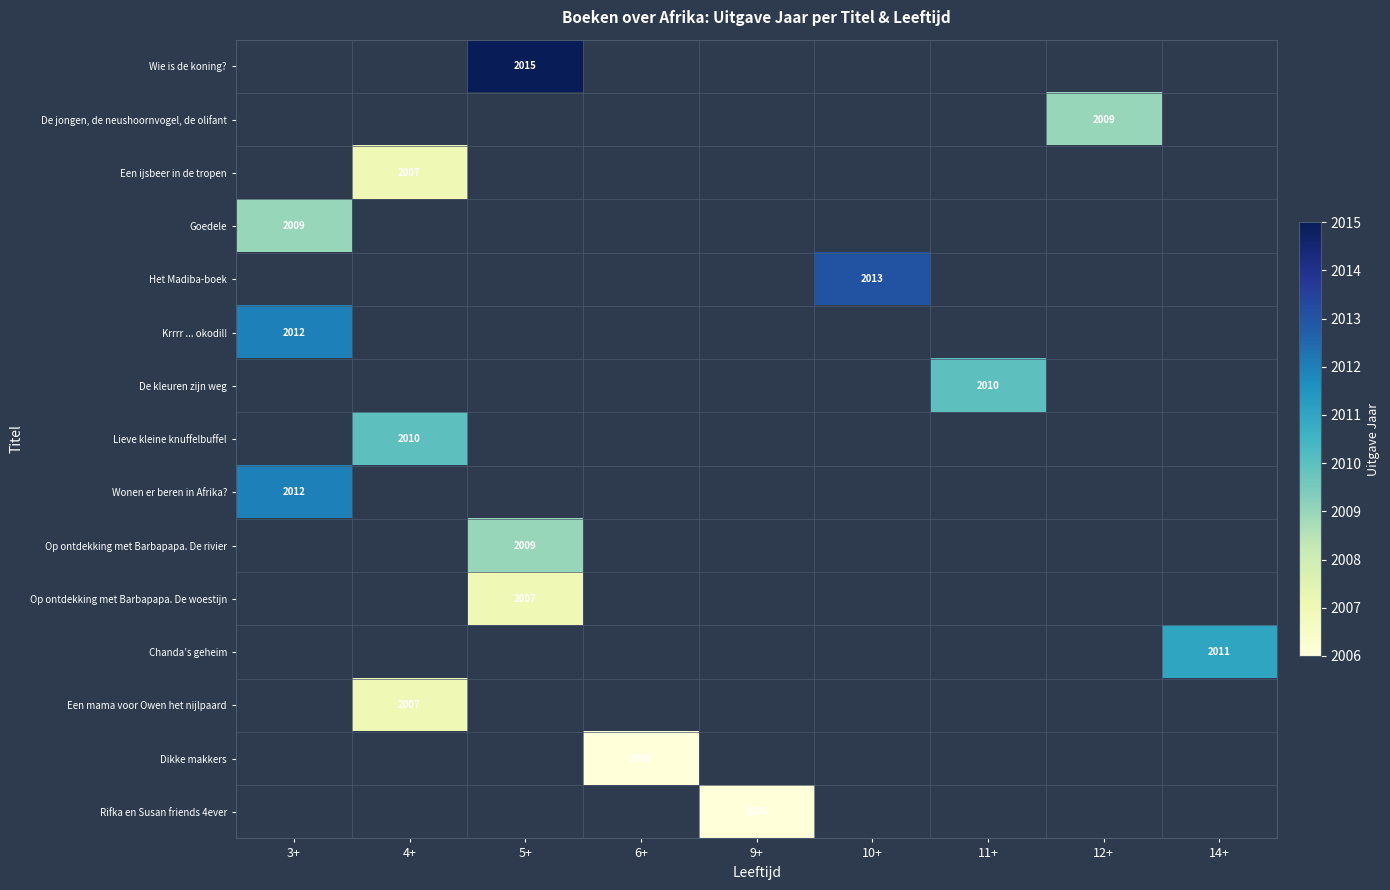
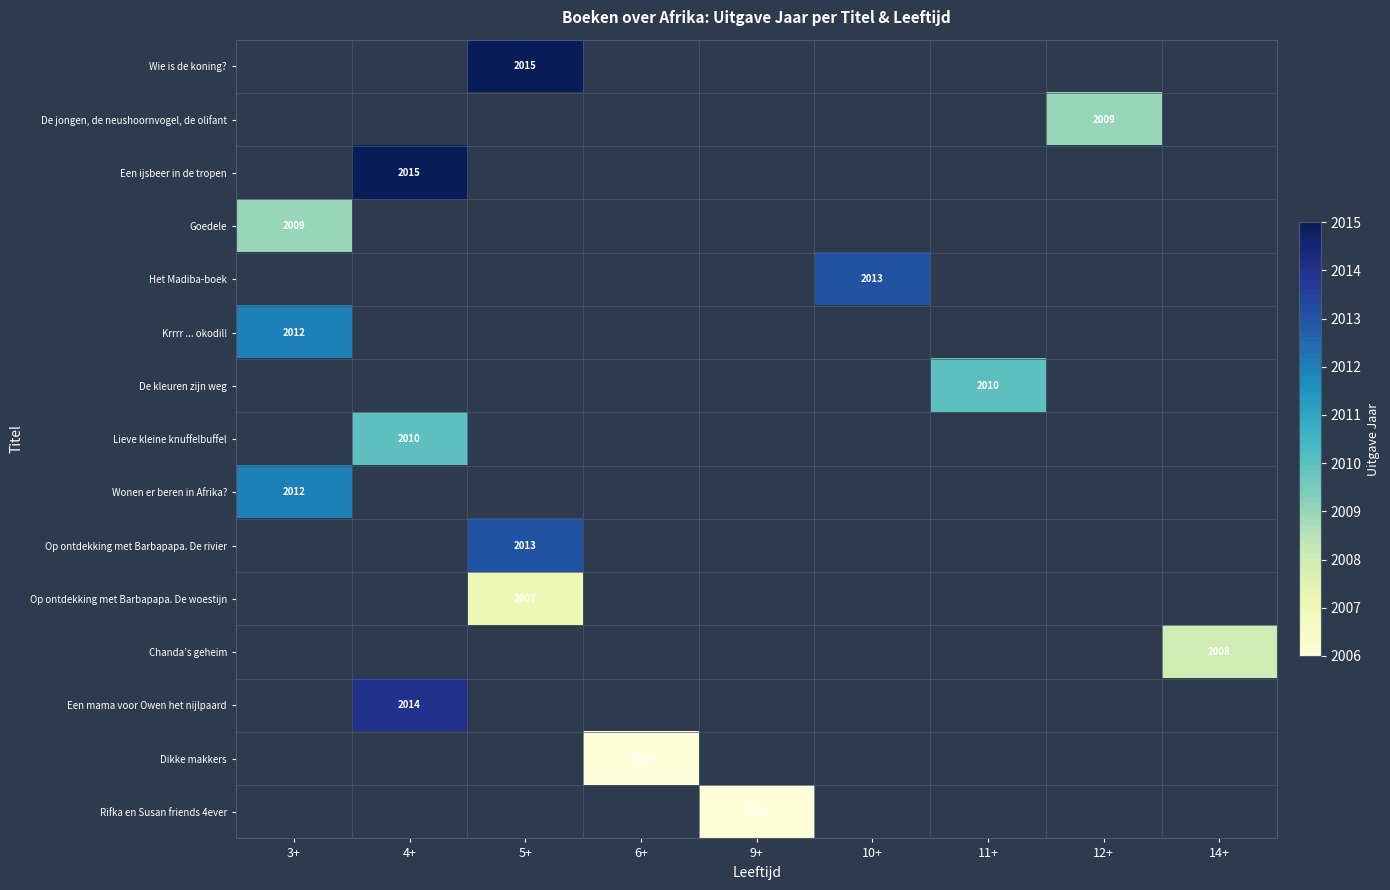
Een ijsbeer in de tropen, 4+: 2007 -> 2015
Op ontdekking met Barbapapa. De rivier, 5+: 2009 -> 2013
Chanda’s geheim, 14+: 2011 -> 2008
Een mama voor Owen het nijlpaard, 4+: 2007 -> 2014
